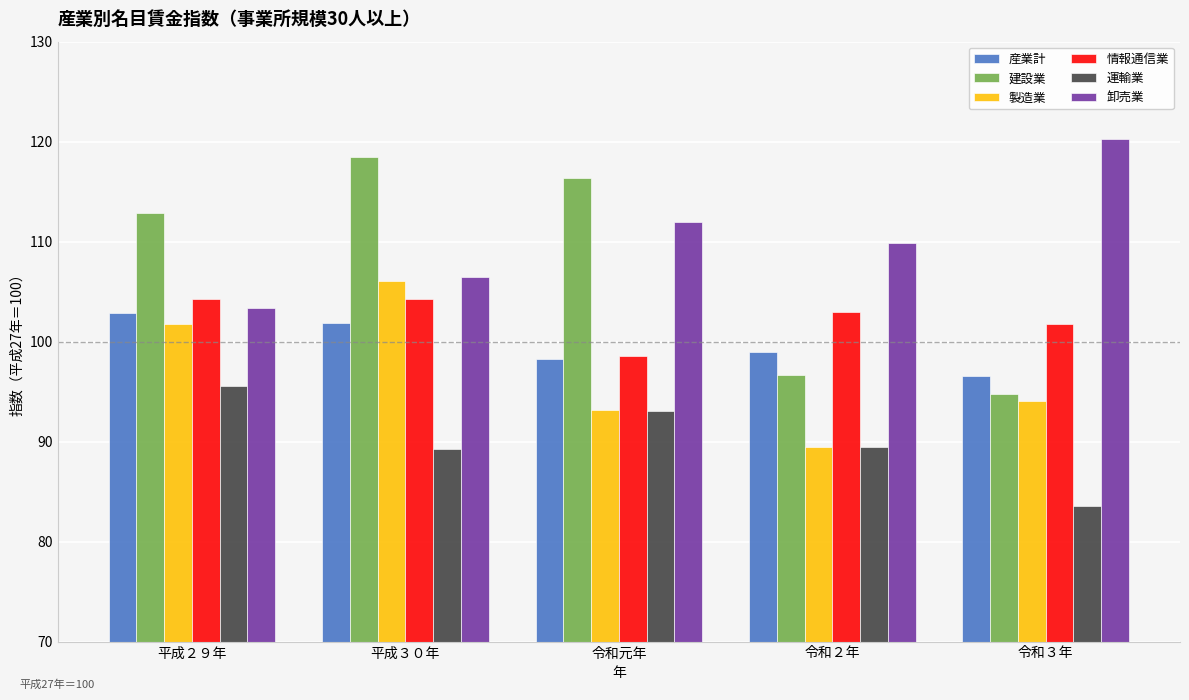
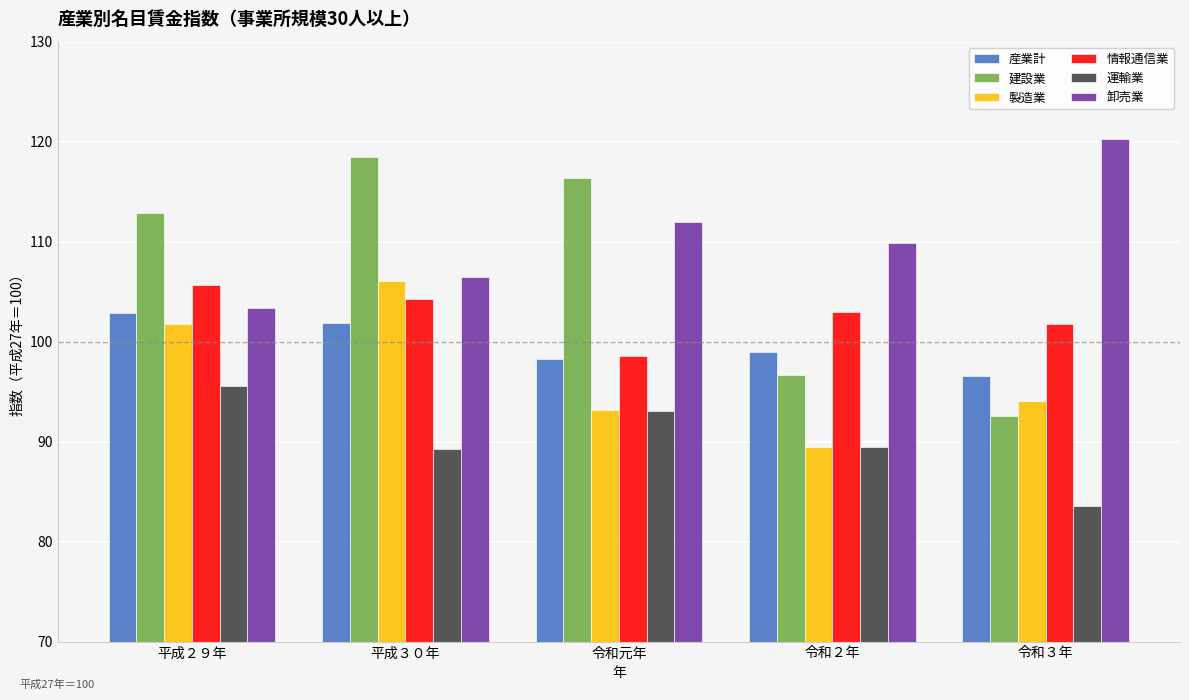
情報通信業, 平成２９年: 104 -> 106
建設業, 令和３年: 95 -> 93
